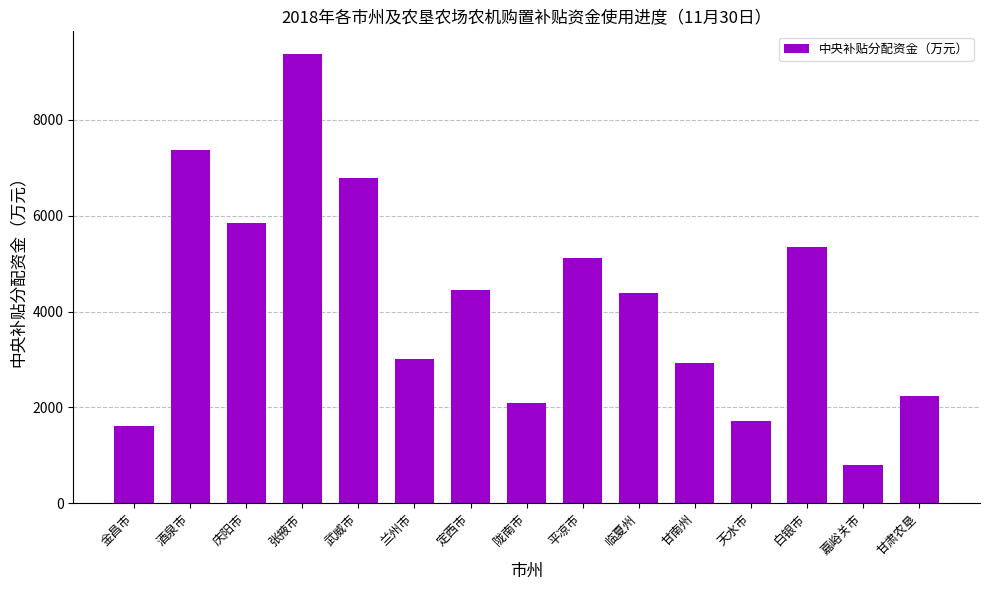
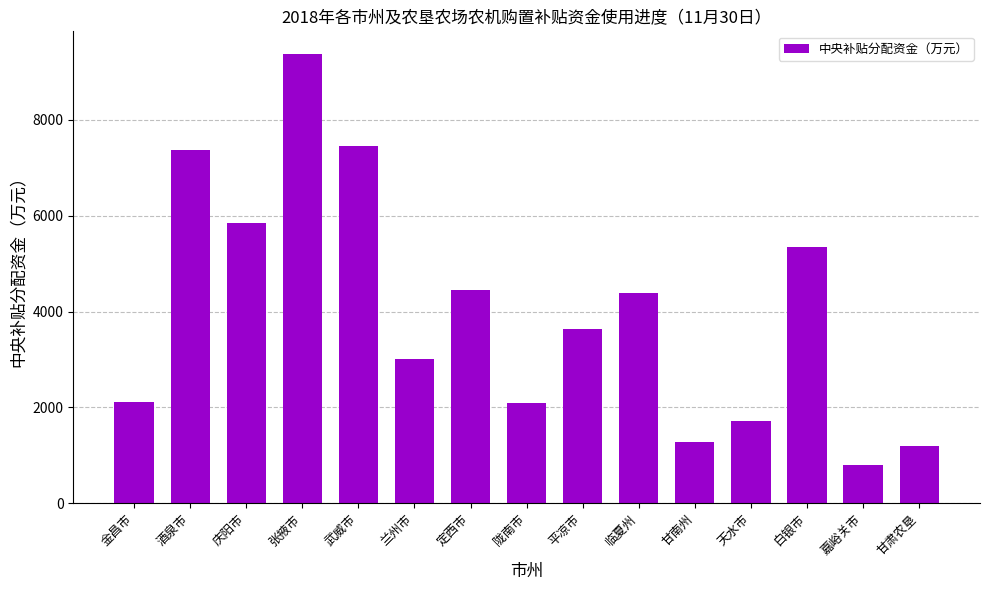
金昌市: 1600 -> 2100
武威市: 6800 -> 7400
平凉市: 5100 -> 3600
甘南州: 2900 -> 1300
甘肃农垦: 2200 -> 1200
